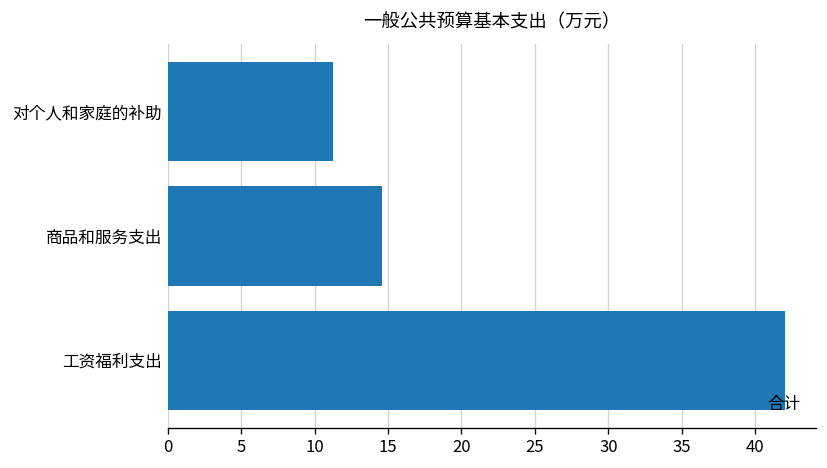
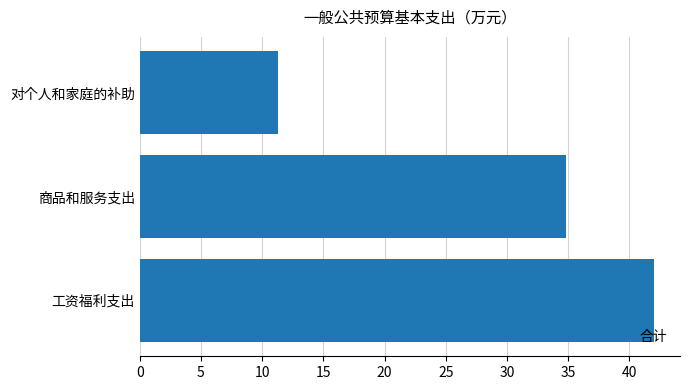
商品和服务支出: 14.6 -> 34.8
